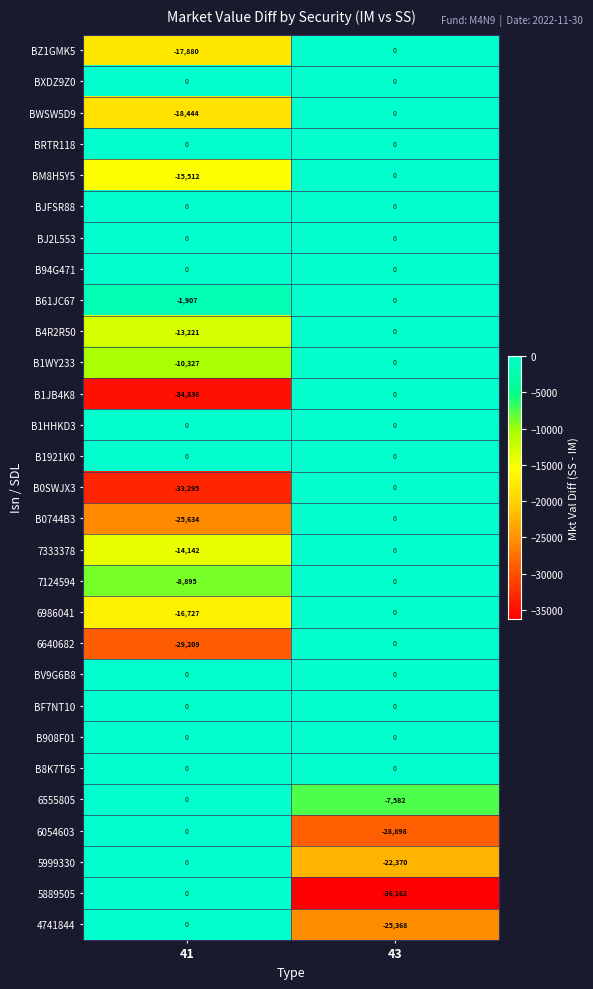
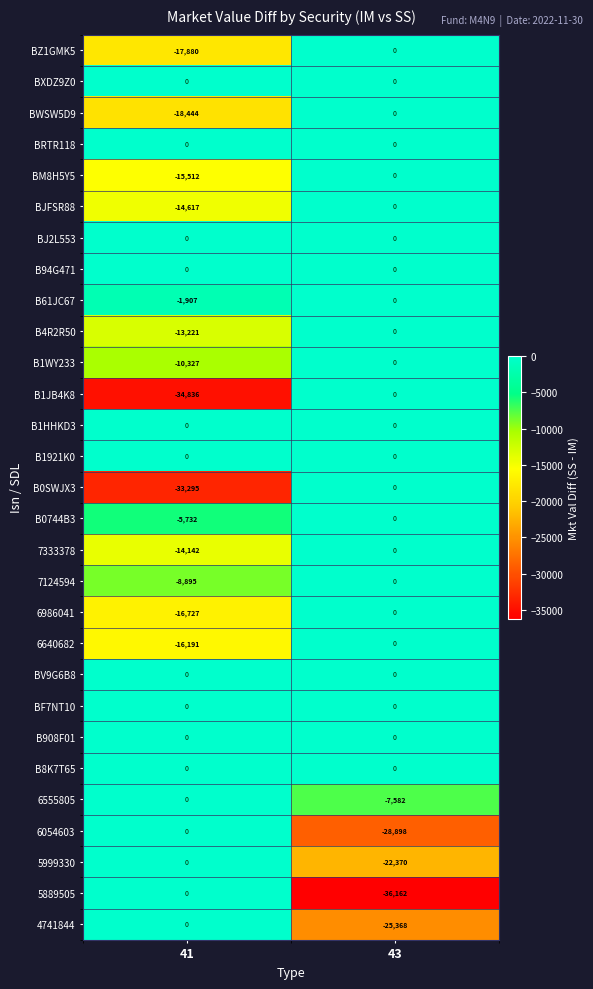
BJFSR88, 41: 0 -> -14,617
B0744B3, 41: -25,634 -> -5,732
6640682, 41: -29,209 -> -16,191
